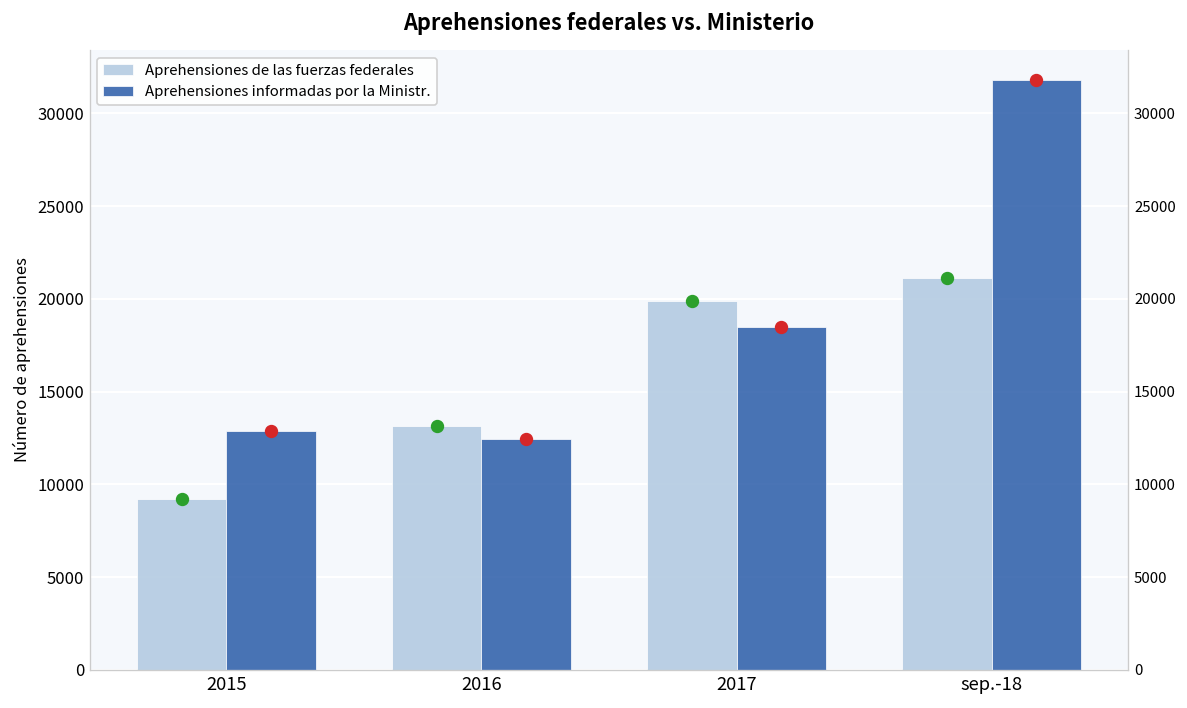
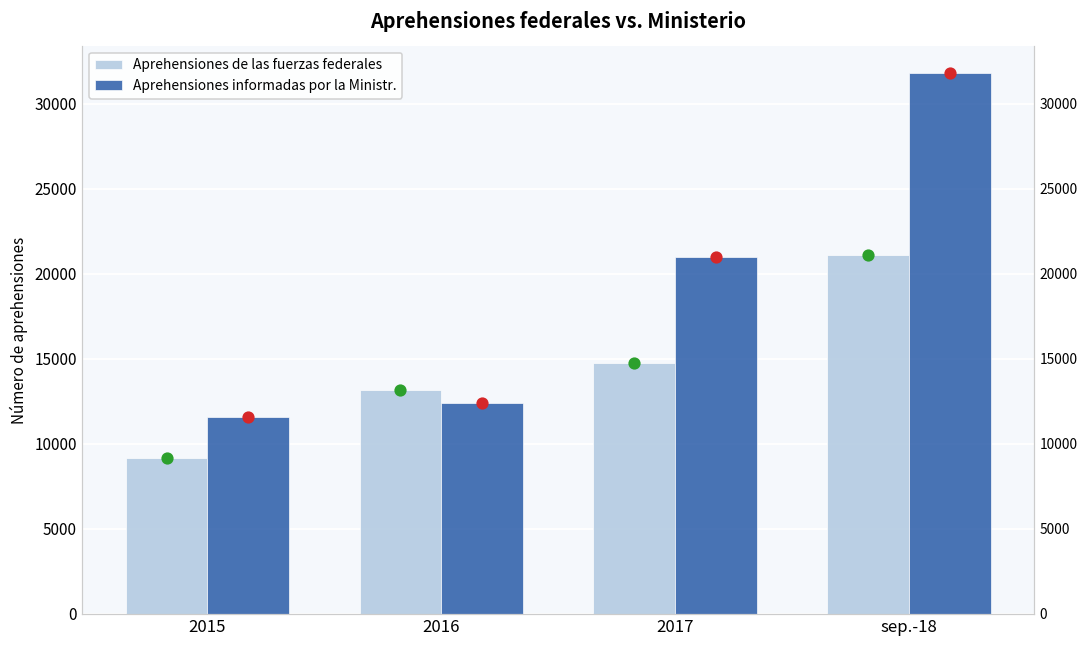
Aprehensiones informadas por la Ministr., 2015: 12900 -> 11600
Aprehensiones de las fuerzas federales, 2017: 19900 -> 14700
Aprehensiones informadas por la Ministr., 2017: 18500 -> 21000
